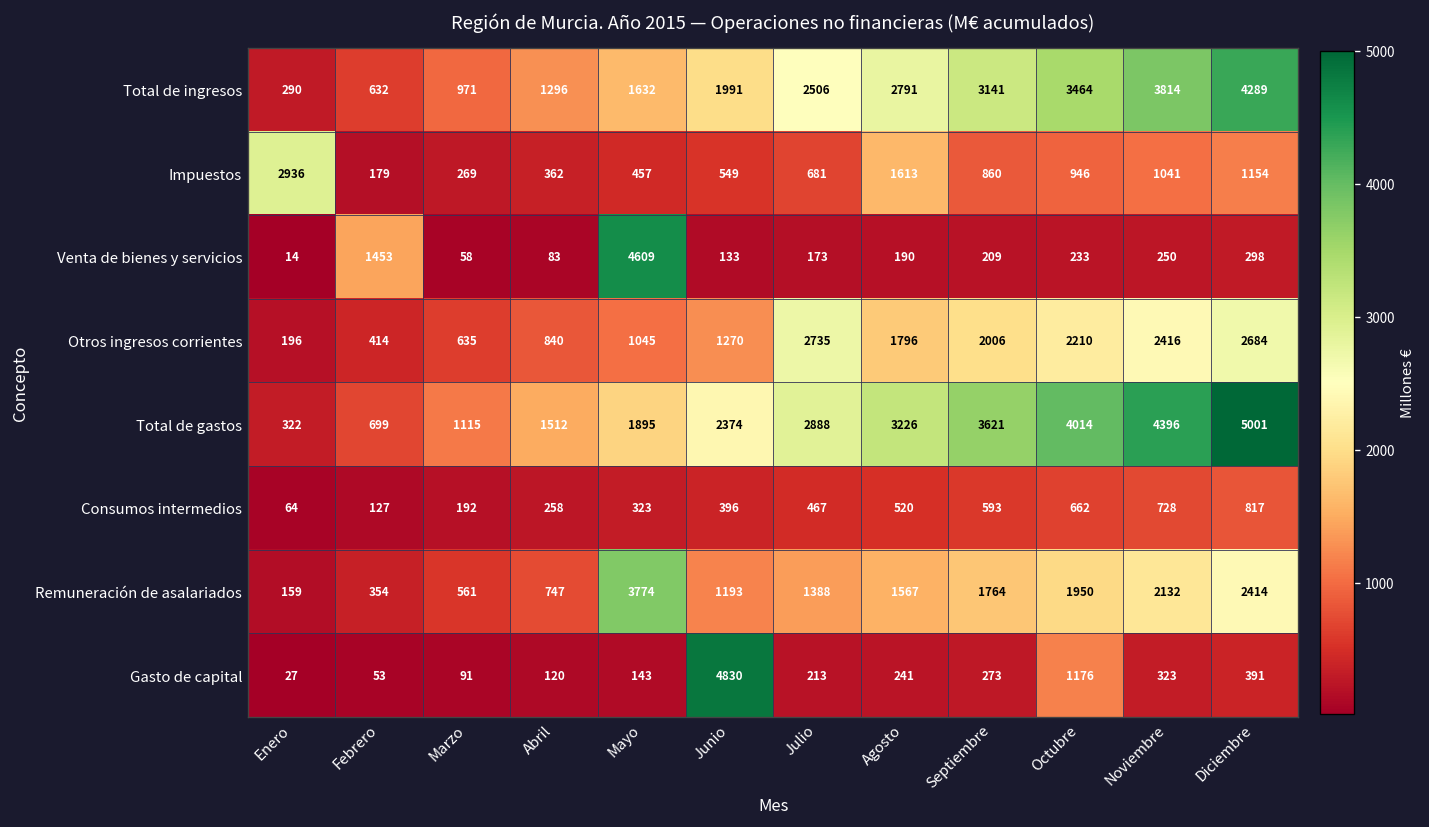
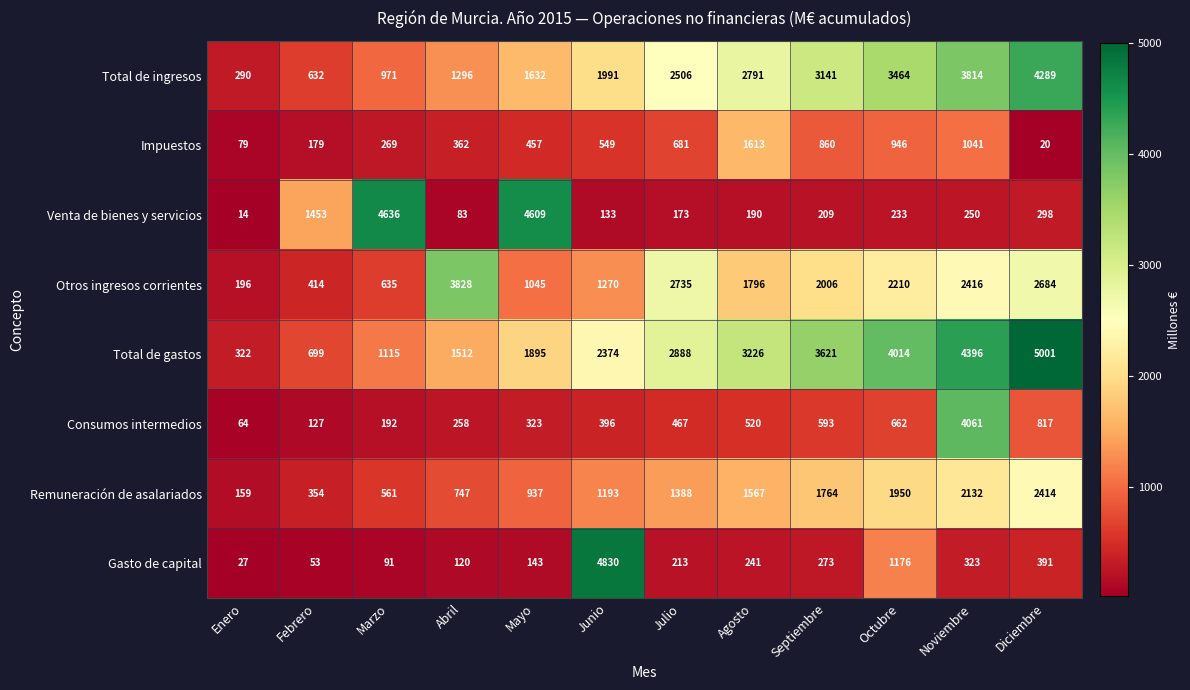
Impuestos, Enero: 2936 -> 79
Impuestos, Diciembre: 1154 -> 20
Venta de bienes y servicios, Marzo: 58 -> 4636
Otros ingresos corrientes, Abril: 840 -> 3828
Consumos intermedios, Noviembre: 728 -> 4061
Remuneración de asalariados, Mayo: 3774 -> 937
